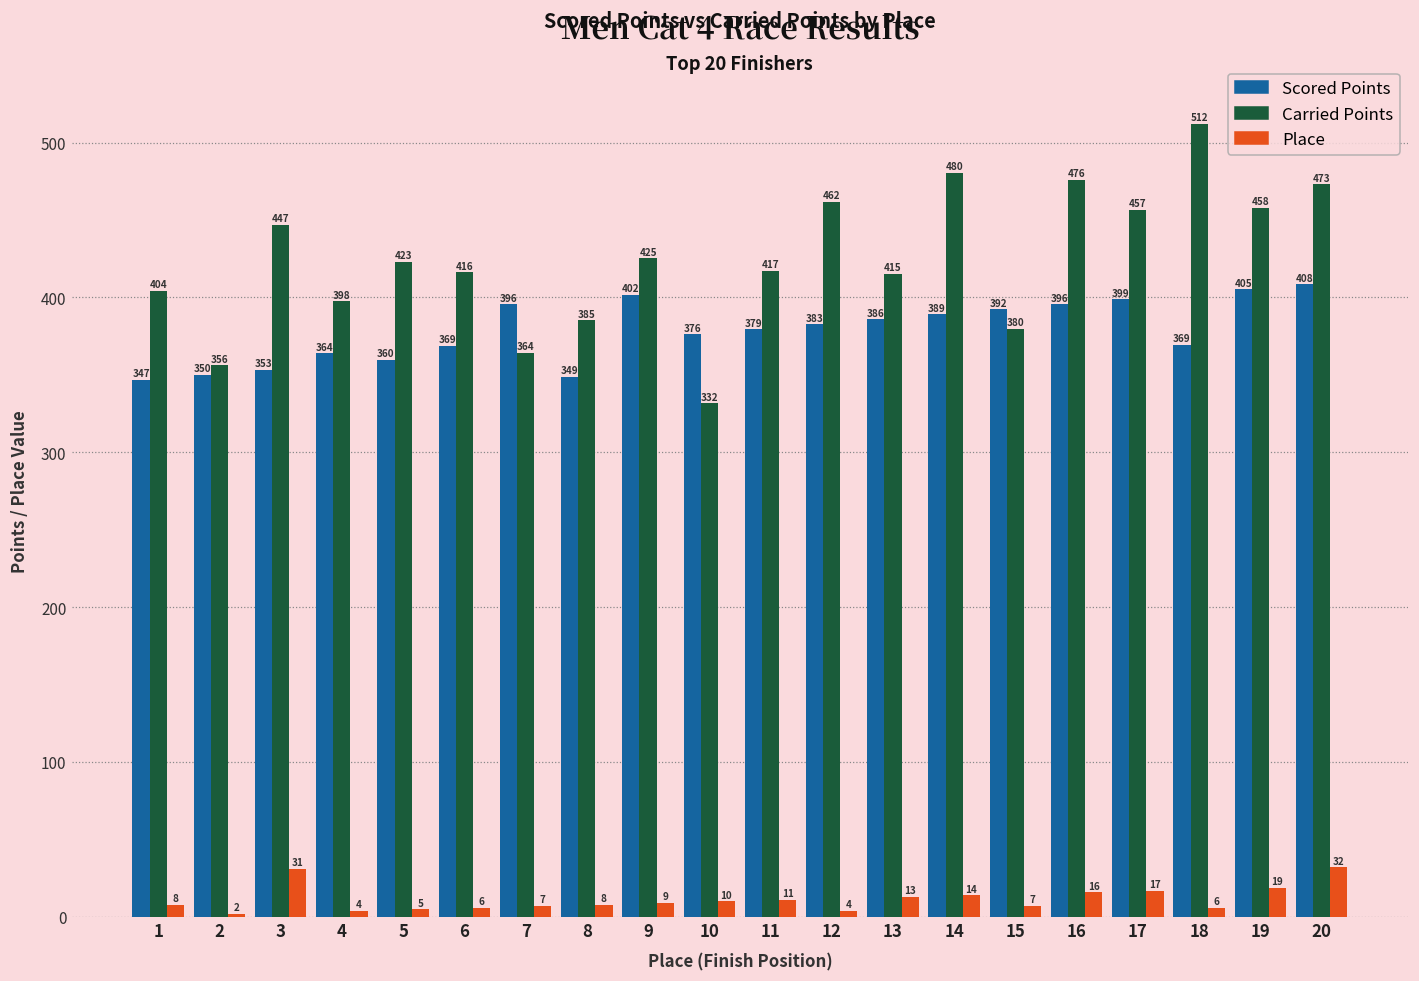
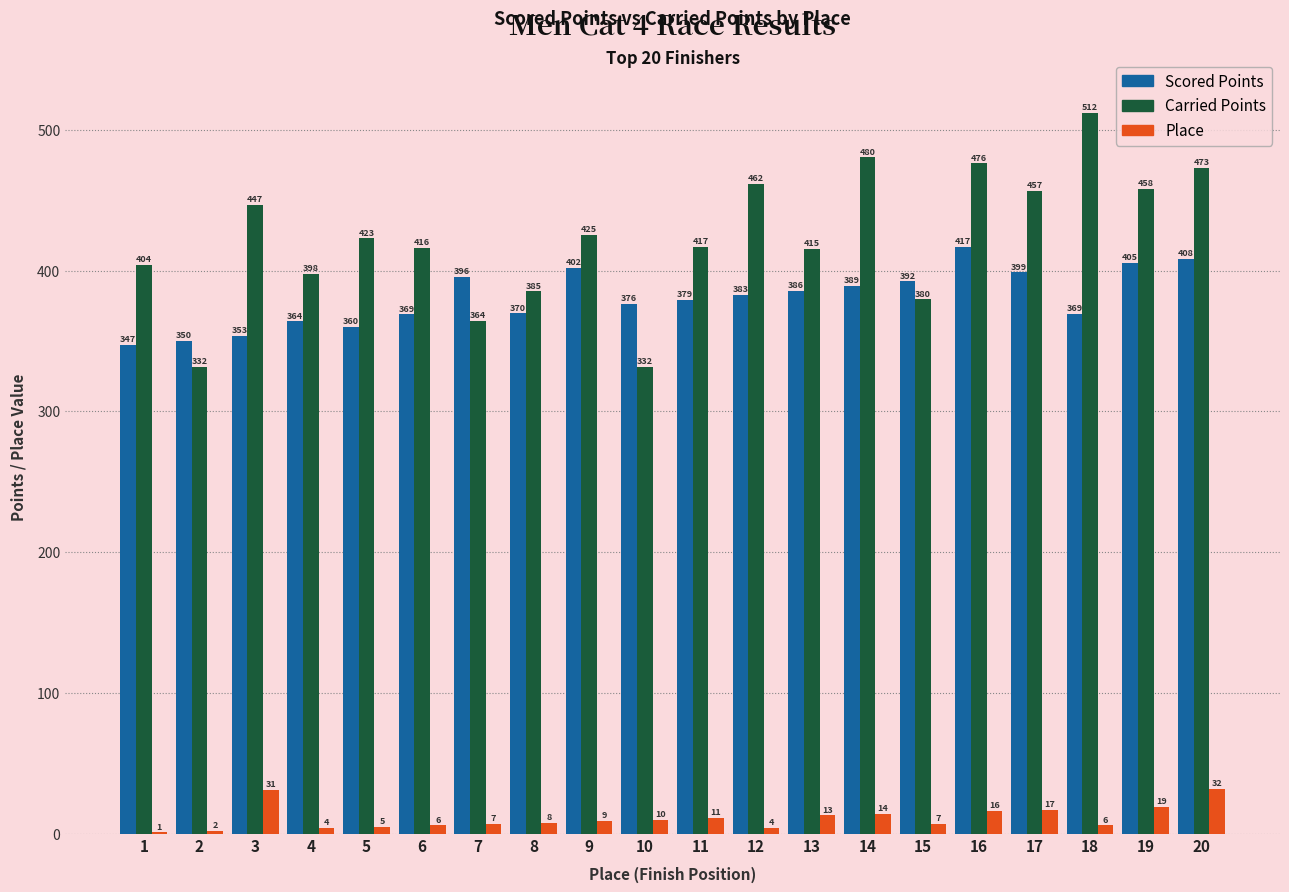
Place, 1: 8 -> 1
Carried Points, 2: 356 -> 332
Scored Points, 8: 349 -> 370
Scored Points, 16: 396 -> 417
